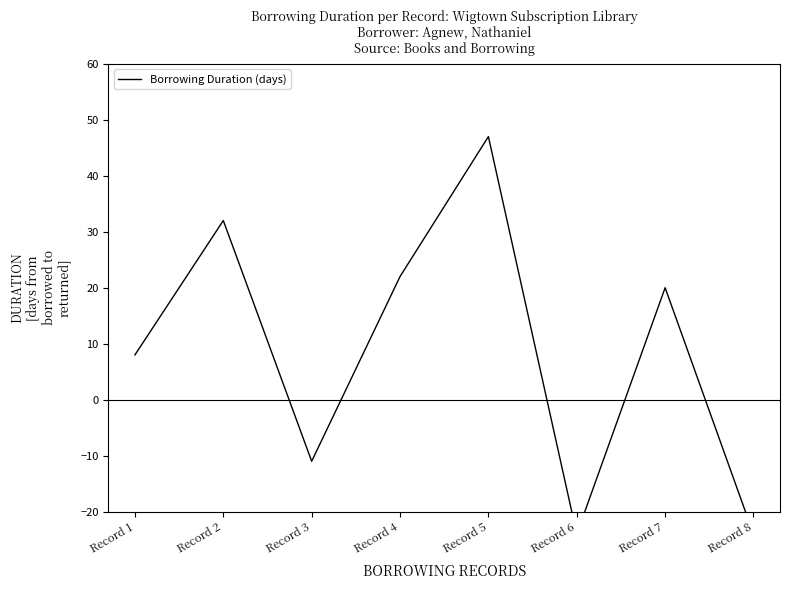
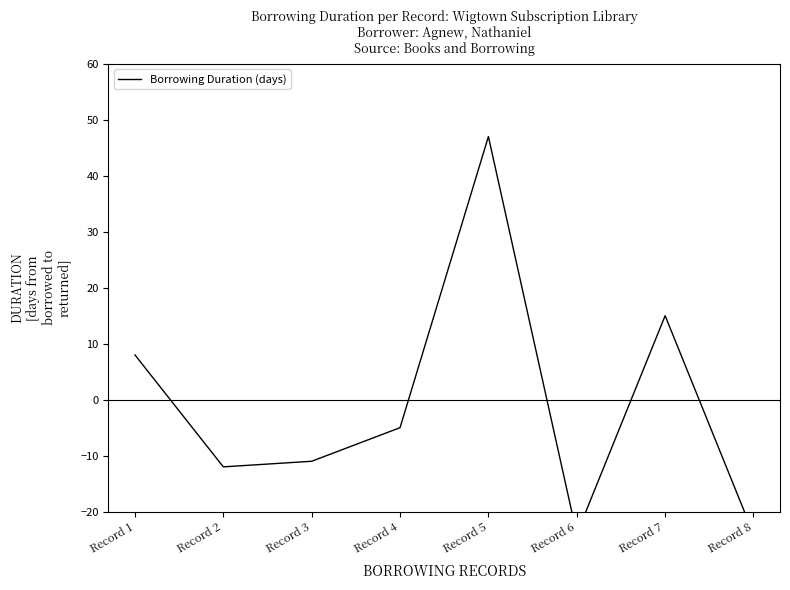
Record 2: 32 -> -12
Record 4: 22 -> -5
Record 7: 20 -> 15
